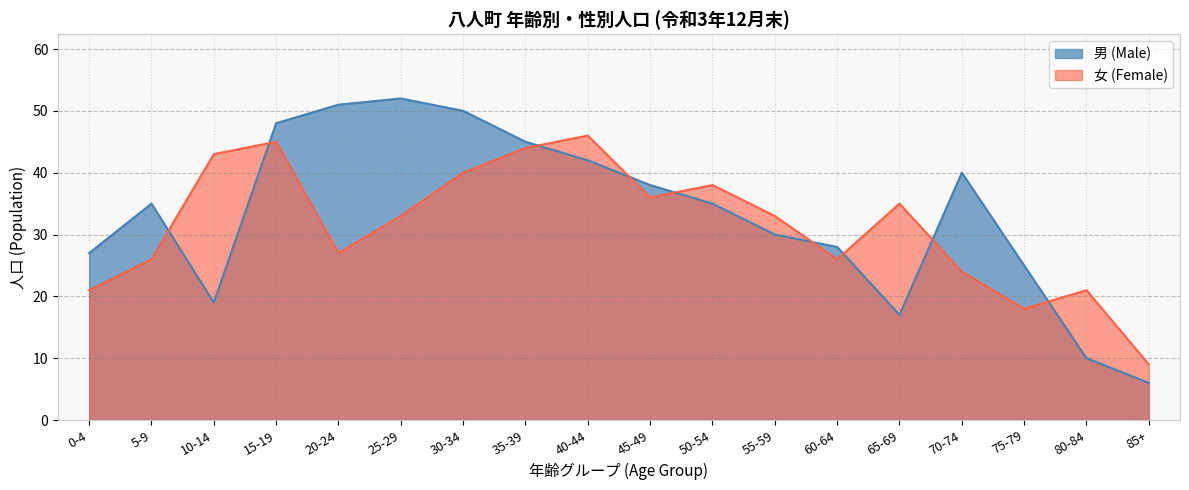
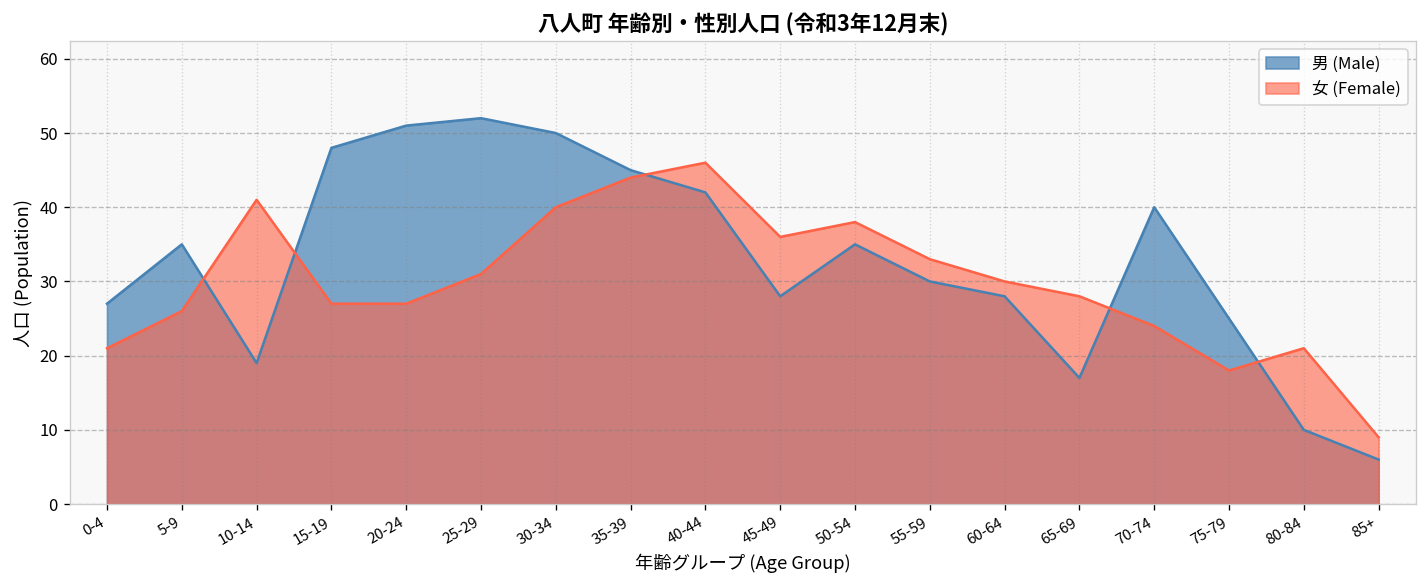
女 (Female), 10-14: 43 -> 41
女 (Female), 15-19: 45 -> 27
女 (Female), 25-29: 33 -> 31
男 (Male), 45-49: 38 -> 28
女 (Female), 60-64: 26 -> 30
女 (Female), 65-69: 35 -> 28
